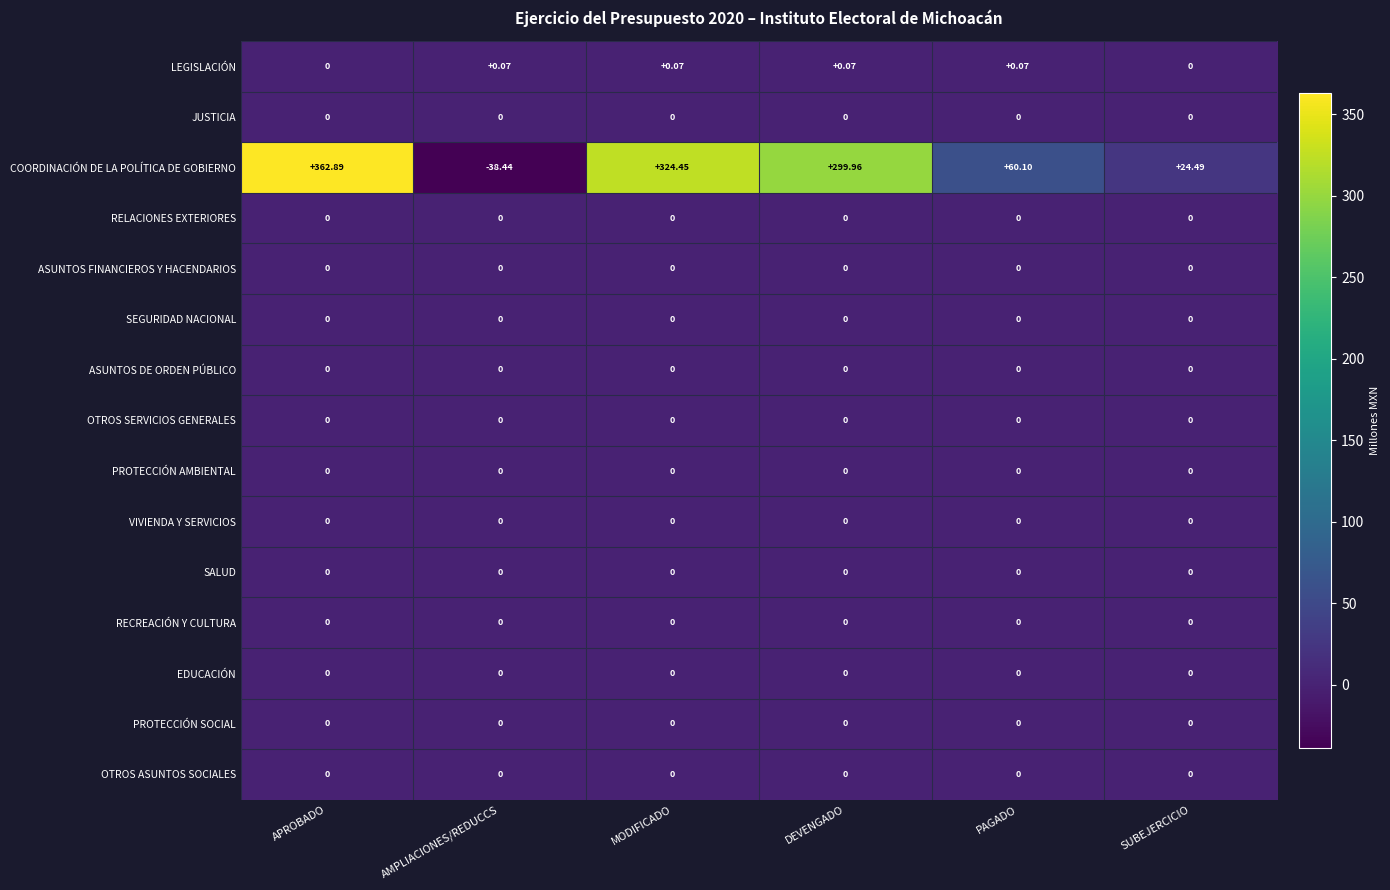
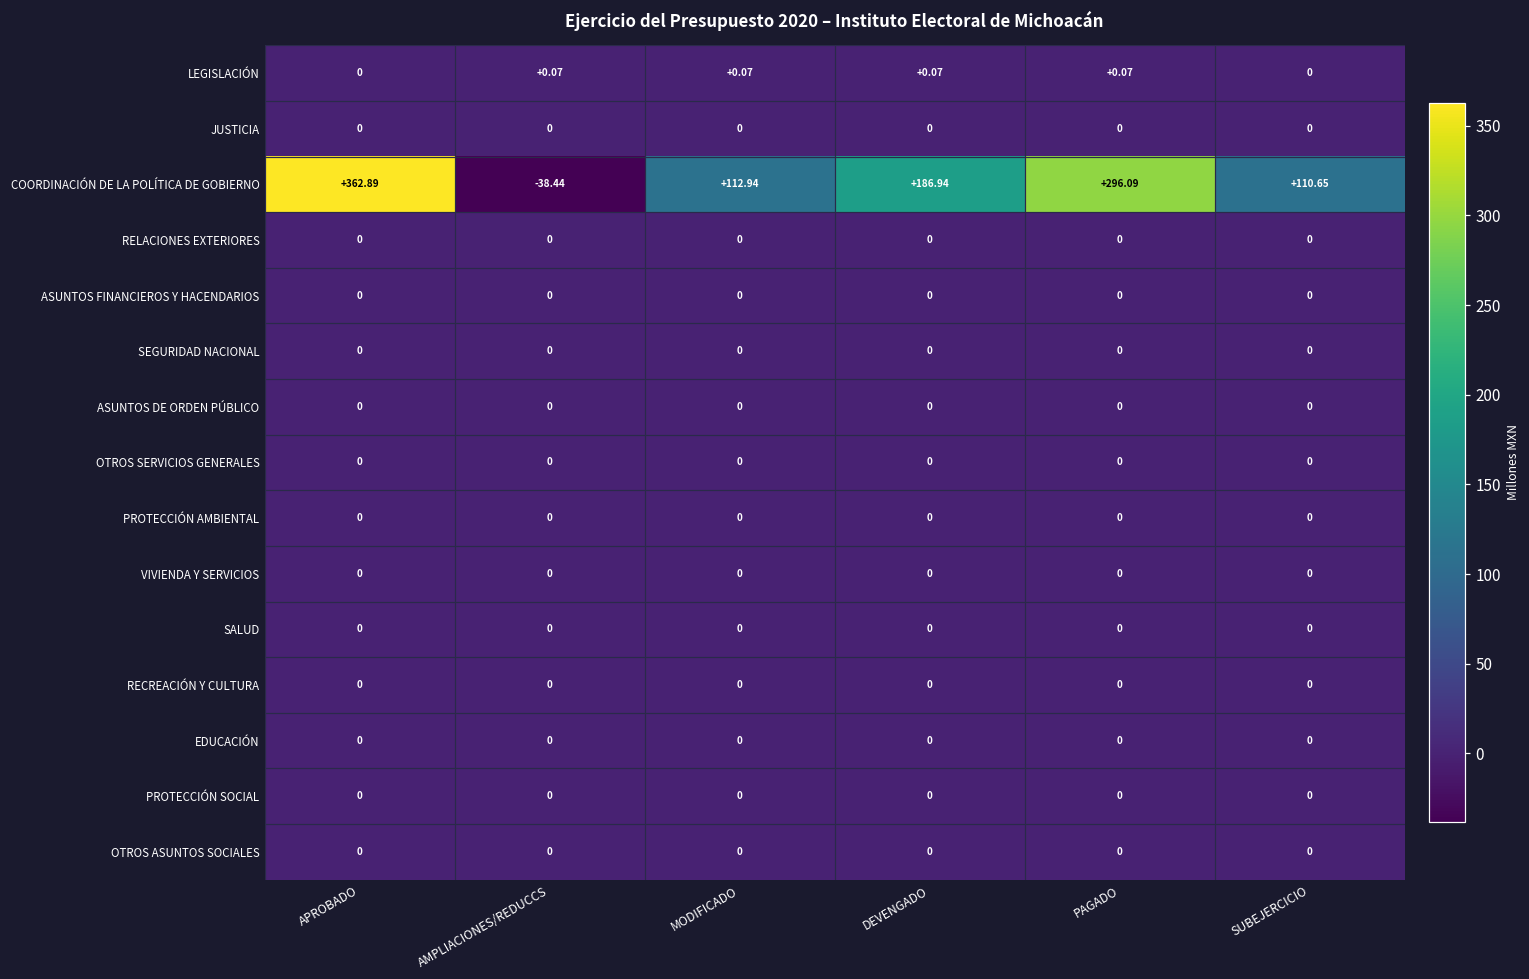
COORDINACIÓN DE LA POLÍTICA DE GOBIERNO, MODIFICADO: +324.45 -> +112.94
COORDINACIÓN DE LA POLÍTICA DE GOBIERNO, DEVENGADO: +299.96 -> +186.94
COORDINACIÓN DE LA POLÍTICA DE GOBIERNO, PAGADO: +60.10 -> +296.09
COORDINACIÓN DE LA POLÍTICA DE GOBIERNO, SUBEJERCICIO: +24.49 -> +110.65
